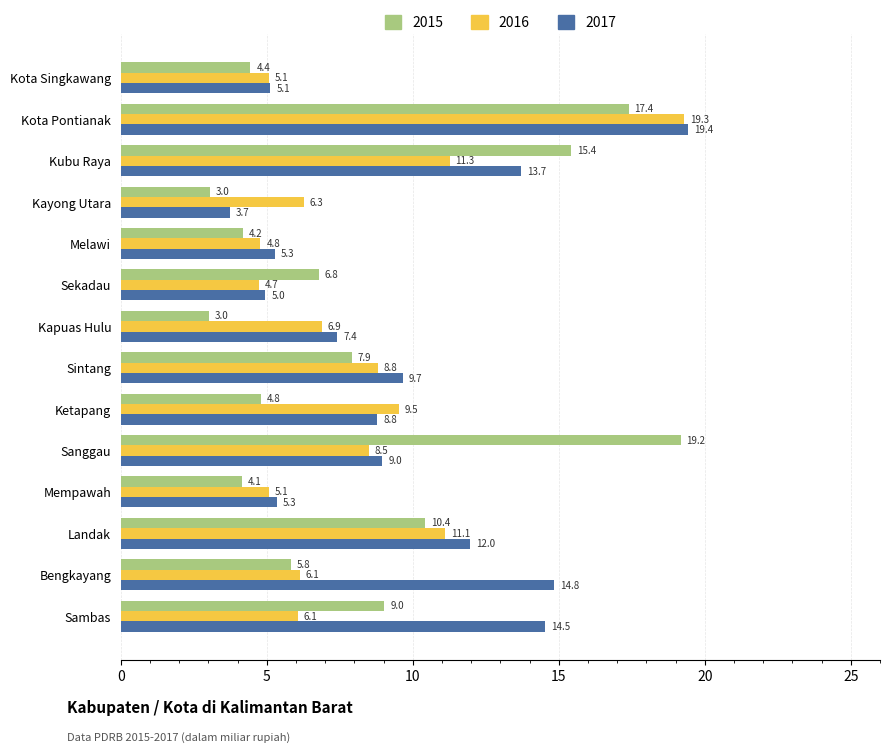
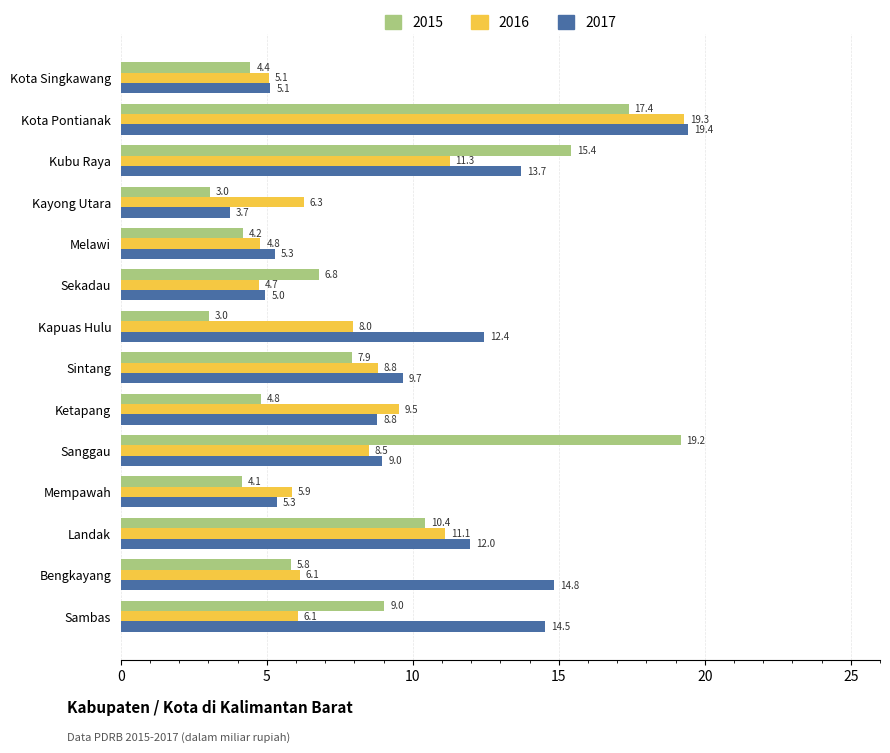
2016, Kapuas Hulu: 6.9 -> 8.0
2017, Kapuas Hulu: 7.4 -> 12.4
2016, Mempawah: 5.1 -> 5.9
